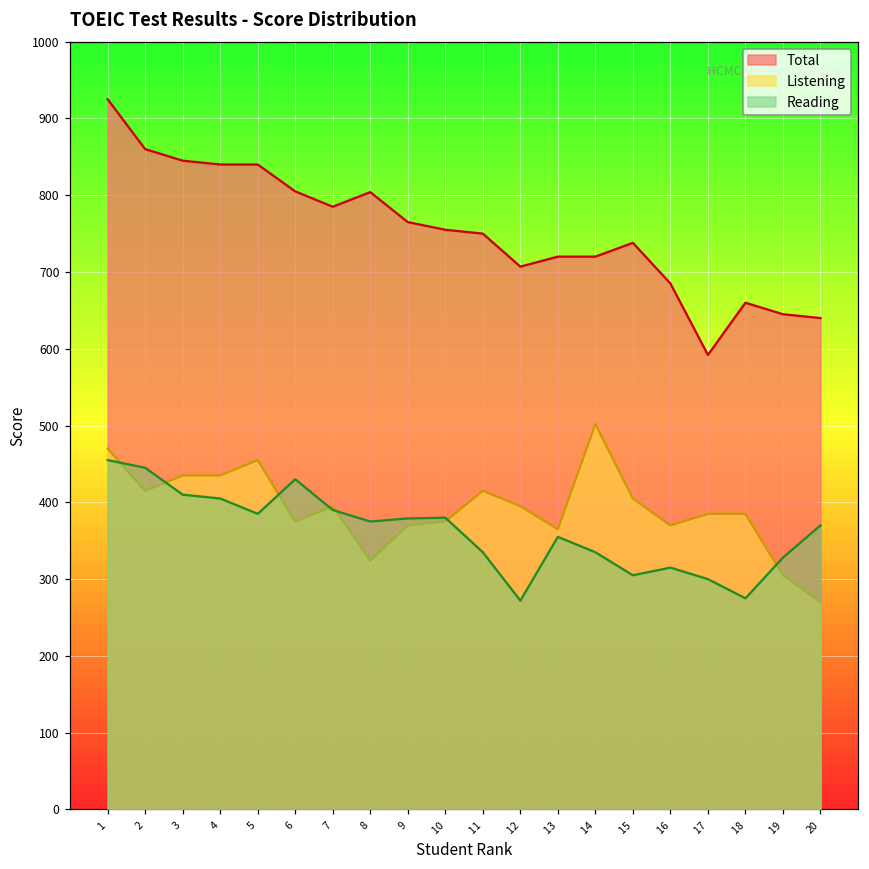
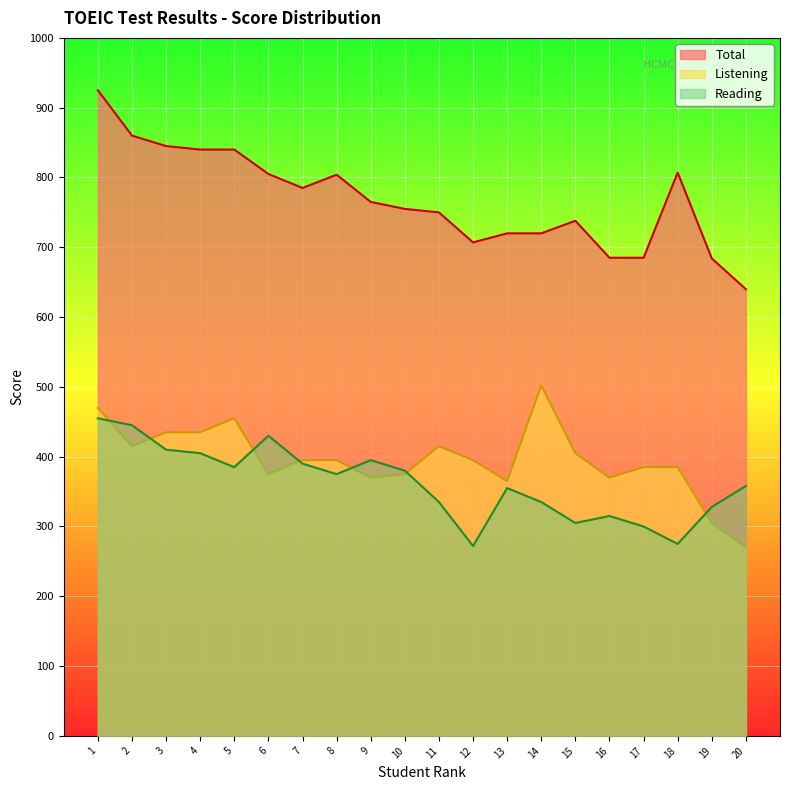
Listening, 8: 320 -> 400
Reading, 9: 380 -> 400
Total, 17: 590 -> 690
Total, 18: 660 -> 810
Total, 19: 650 -> 680
Reading, 20: 370 -> 360
